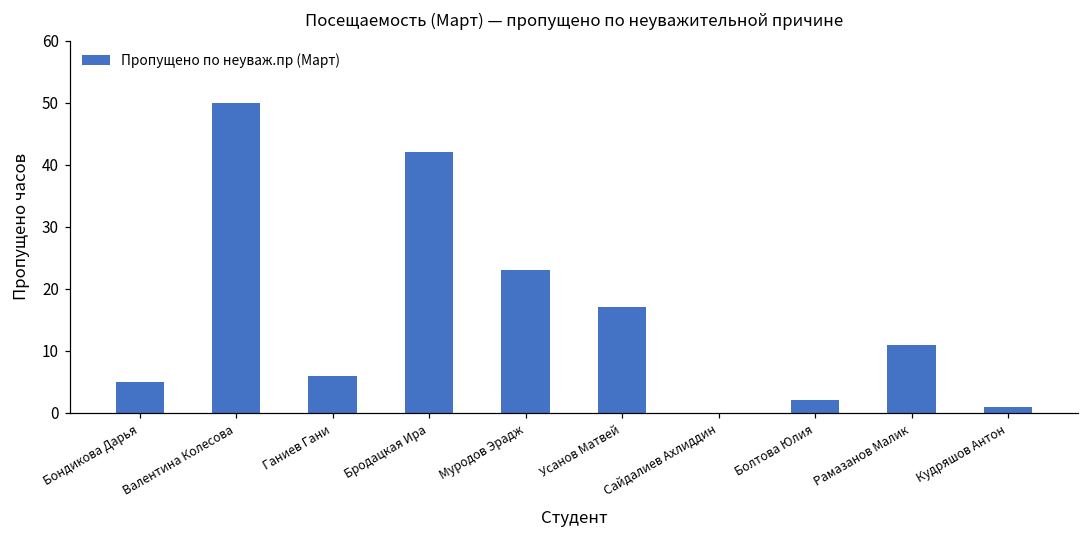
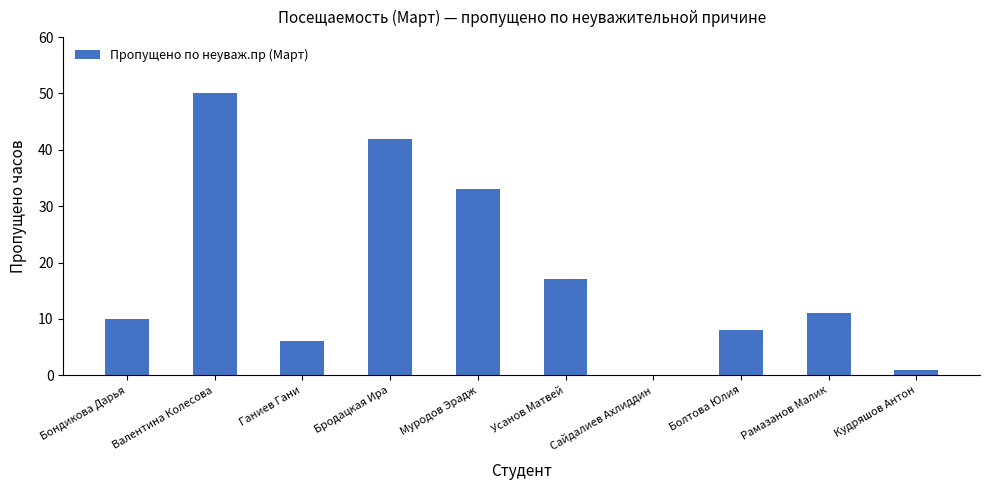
Бондикова Дарья: 5 -> 10
Муродов Эрадж: 23 -> 33
Болтова Юлия: 2 -> 8
